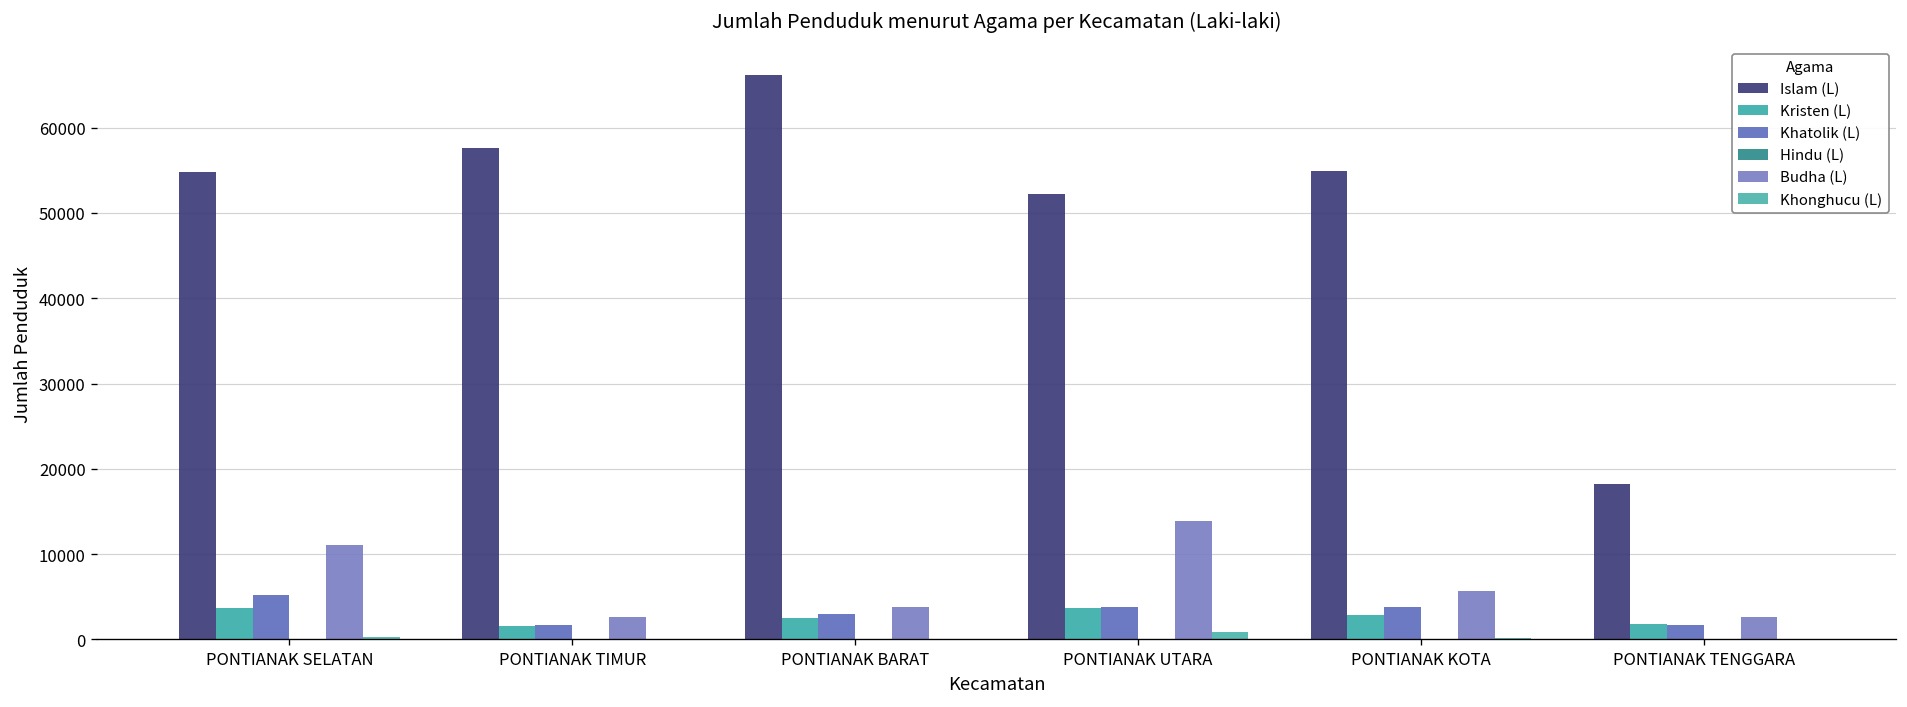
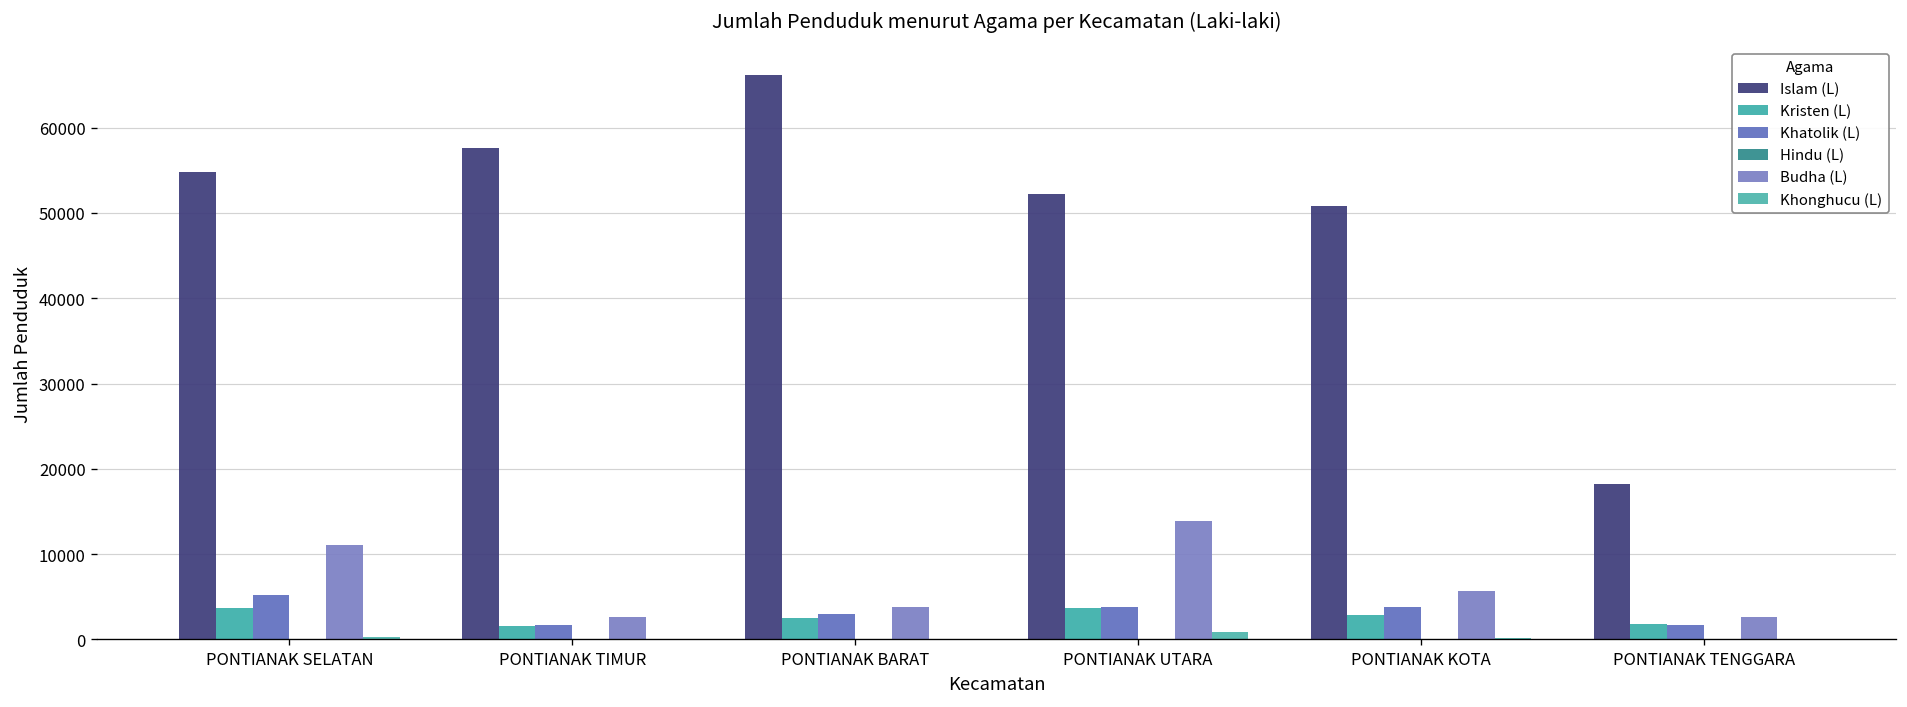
Islam (L), PONTIANAK KOTA: 55000 -> 51000
